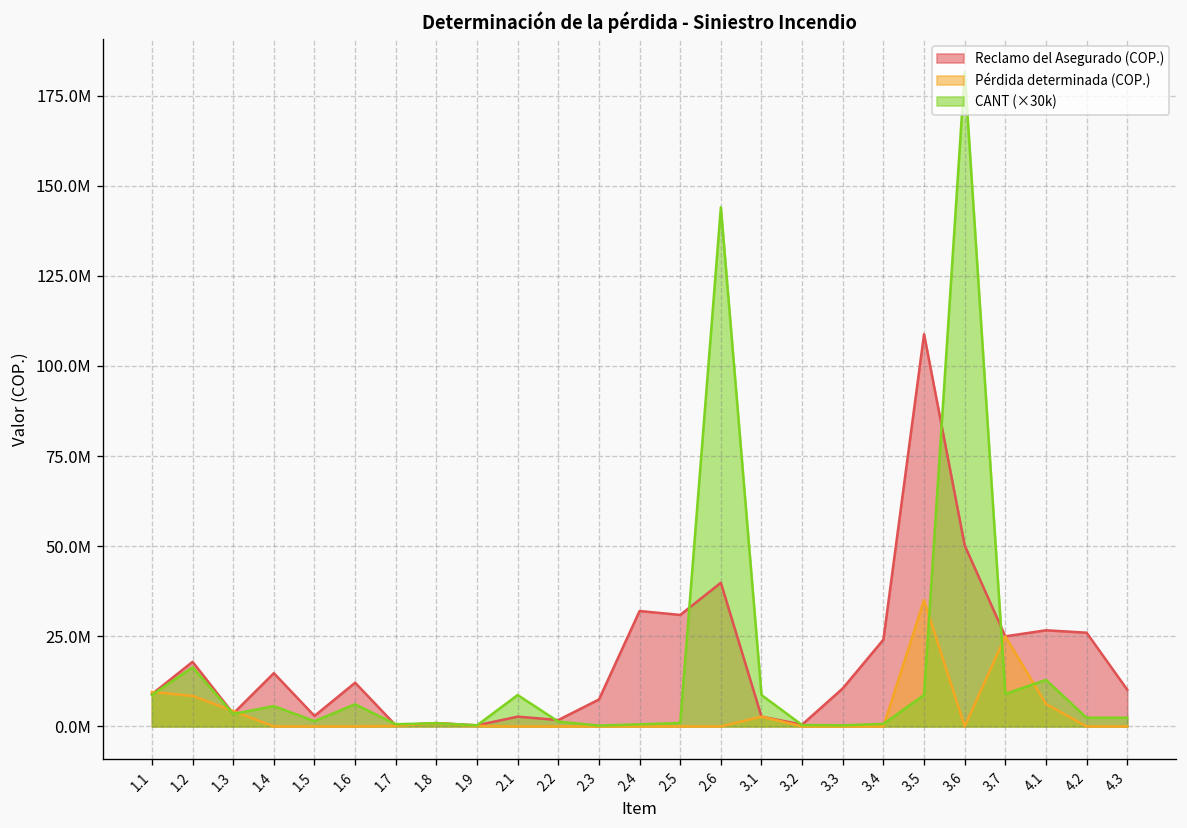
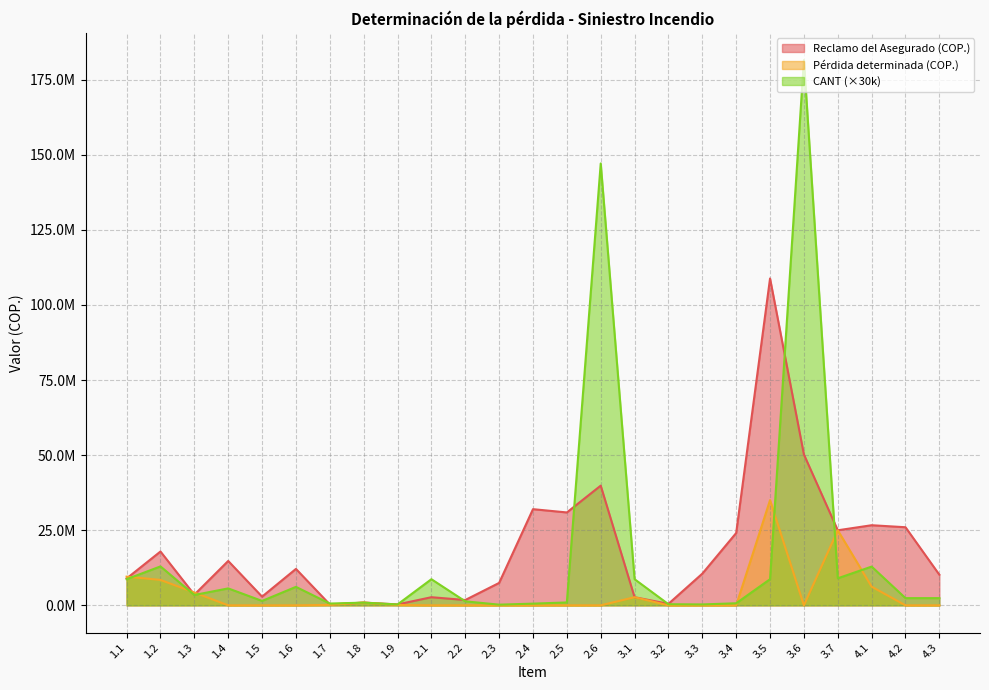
CANT (×30k), 1.2: 16000000 -> 13000000
CANT (×30k), 2.6: 144000000 -> 147000000
